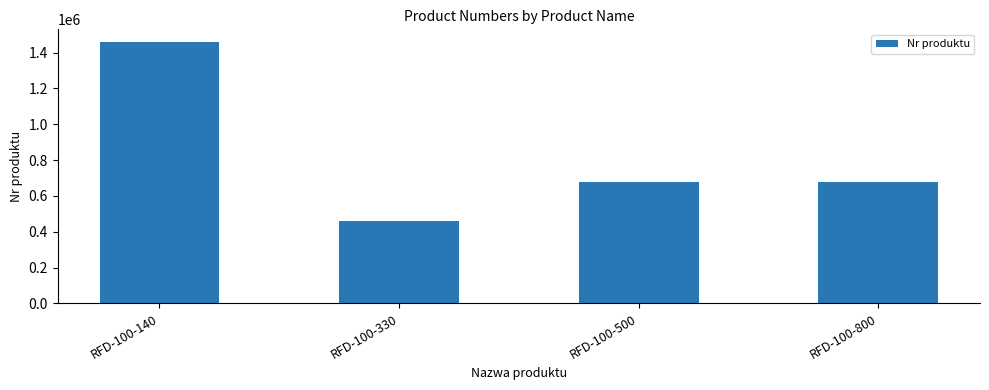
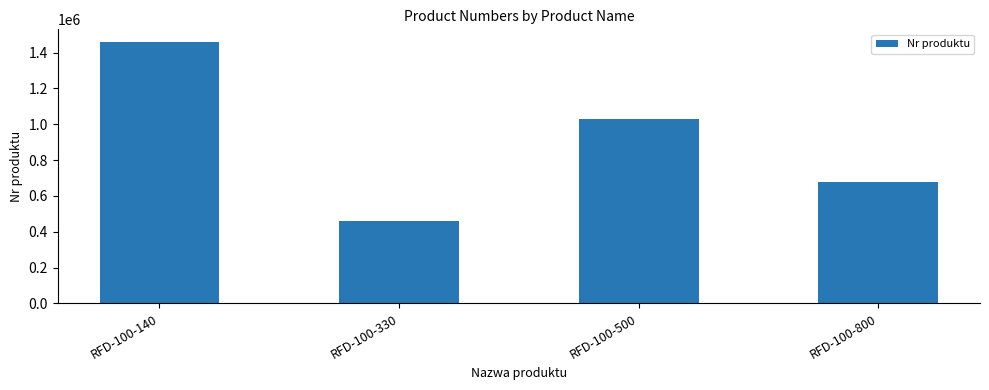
RFD-100-500: 680000 -> 1030000
